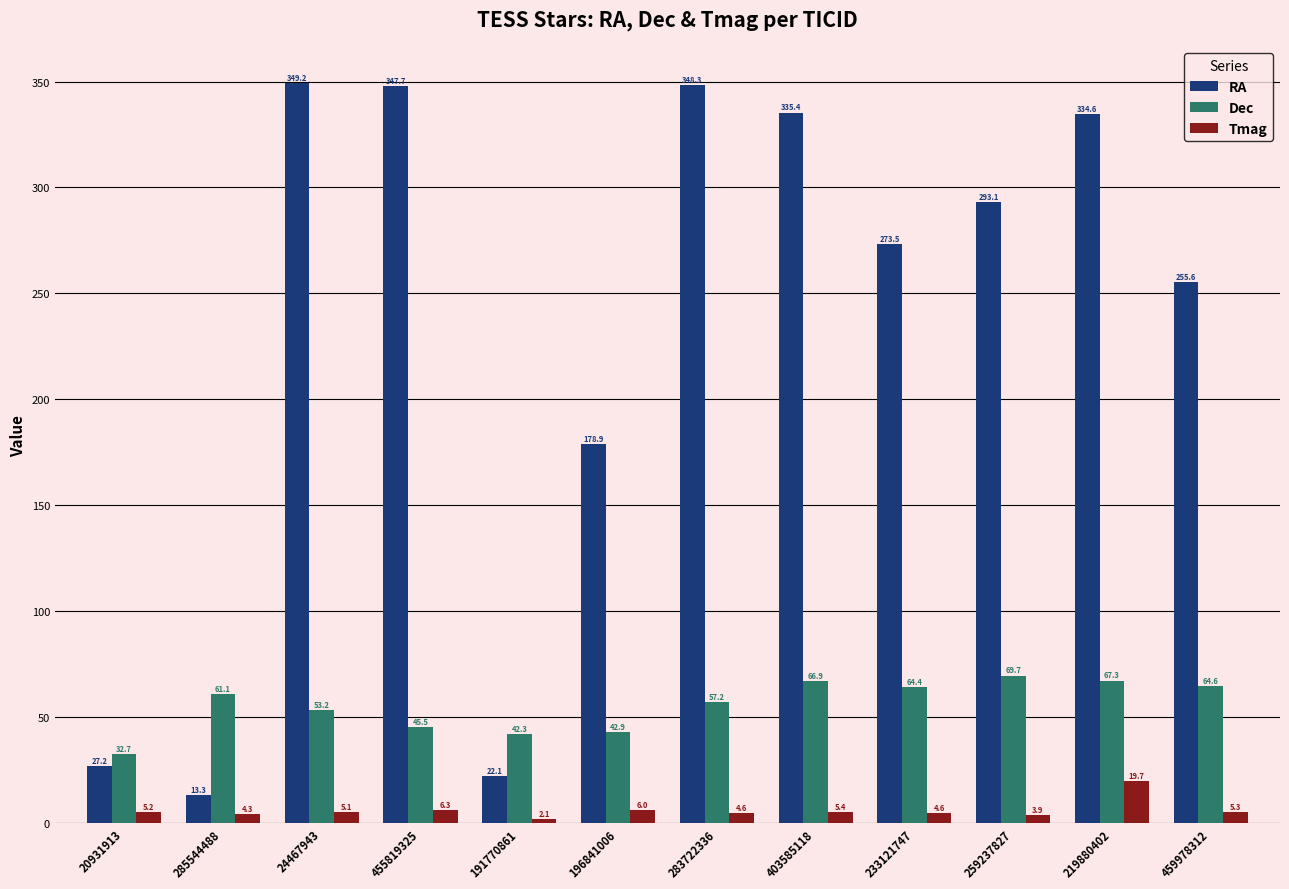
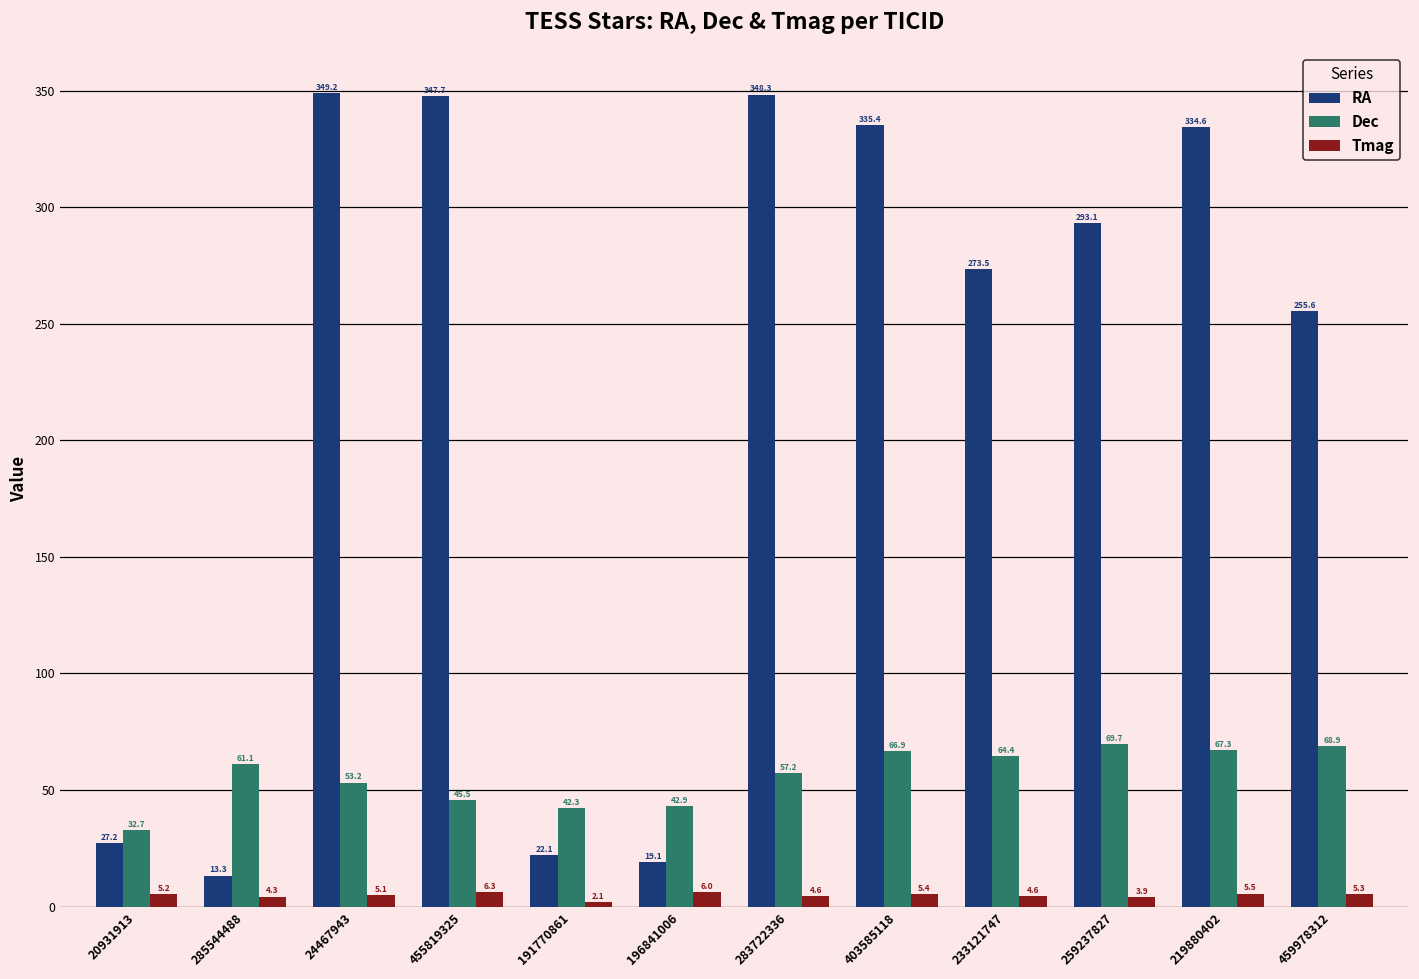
RA, 196841006: 178.9 -> 19.1
Tmag, 219880402: 19.7 -> 5.5
Dec, 459978312: 64.6 -> 68.9
